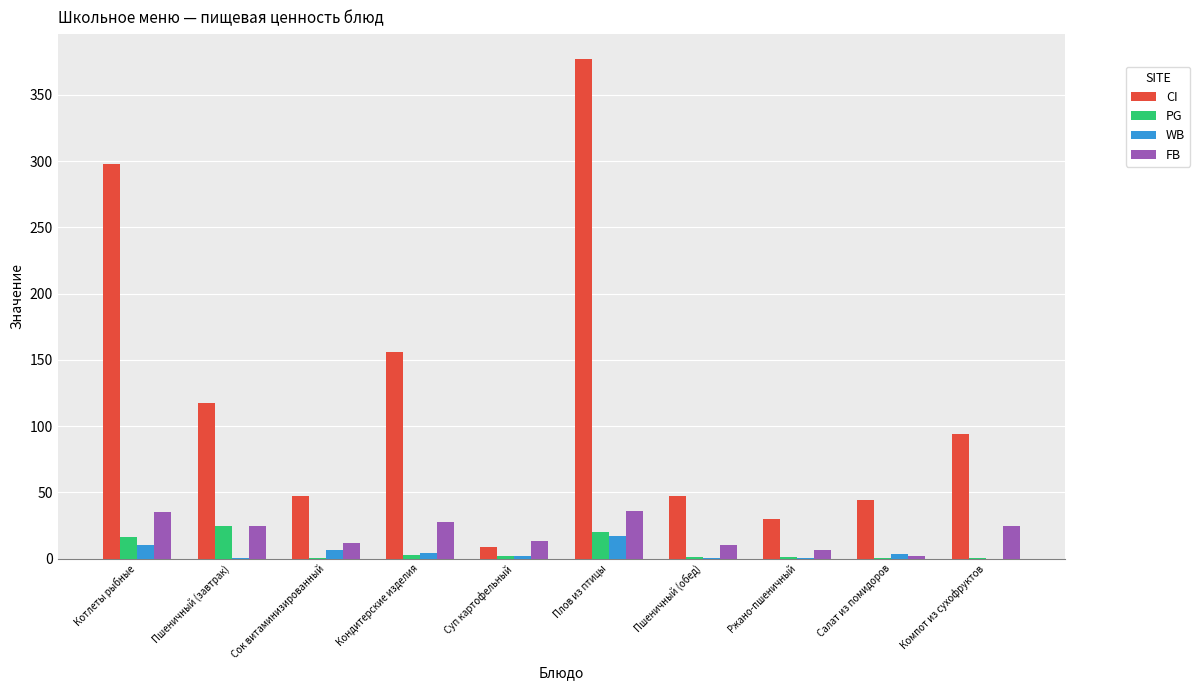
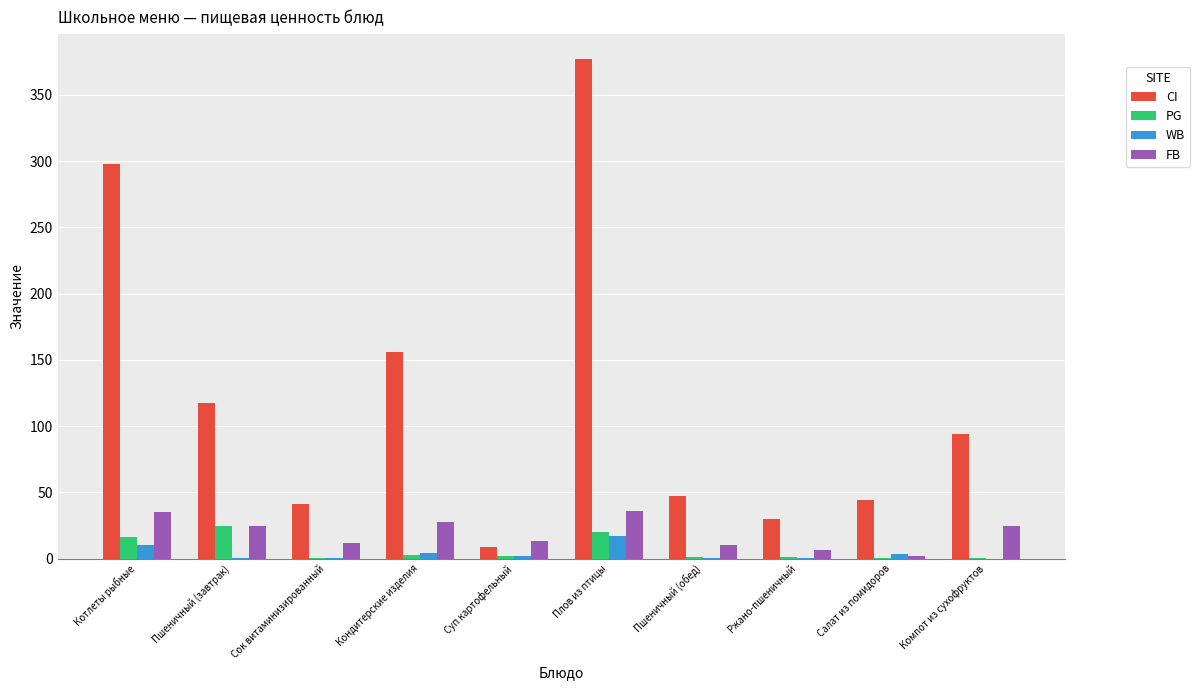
CI, Сок витаминизированный: 47 -> 41
WB, Сок витаминизированный: 6 -> 0
